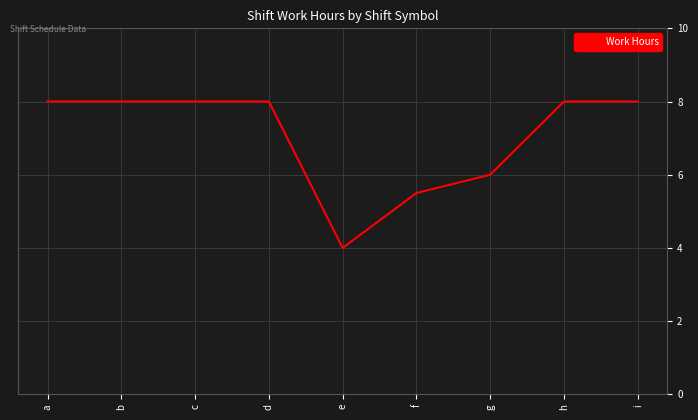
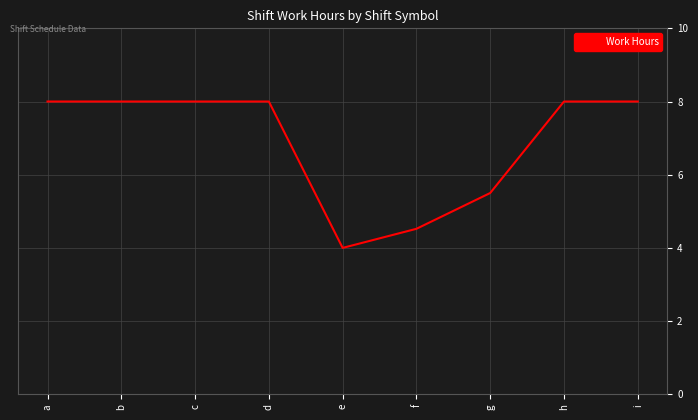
f: 5.5 -> 4.5
g: 6.0 -> 5.5
